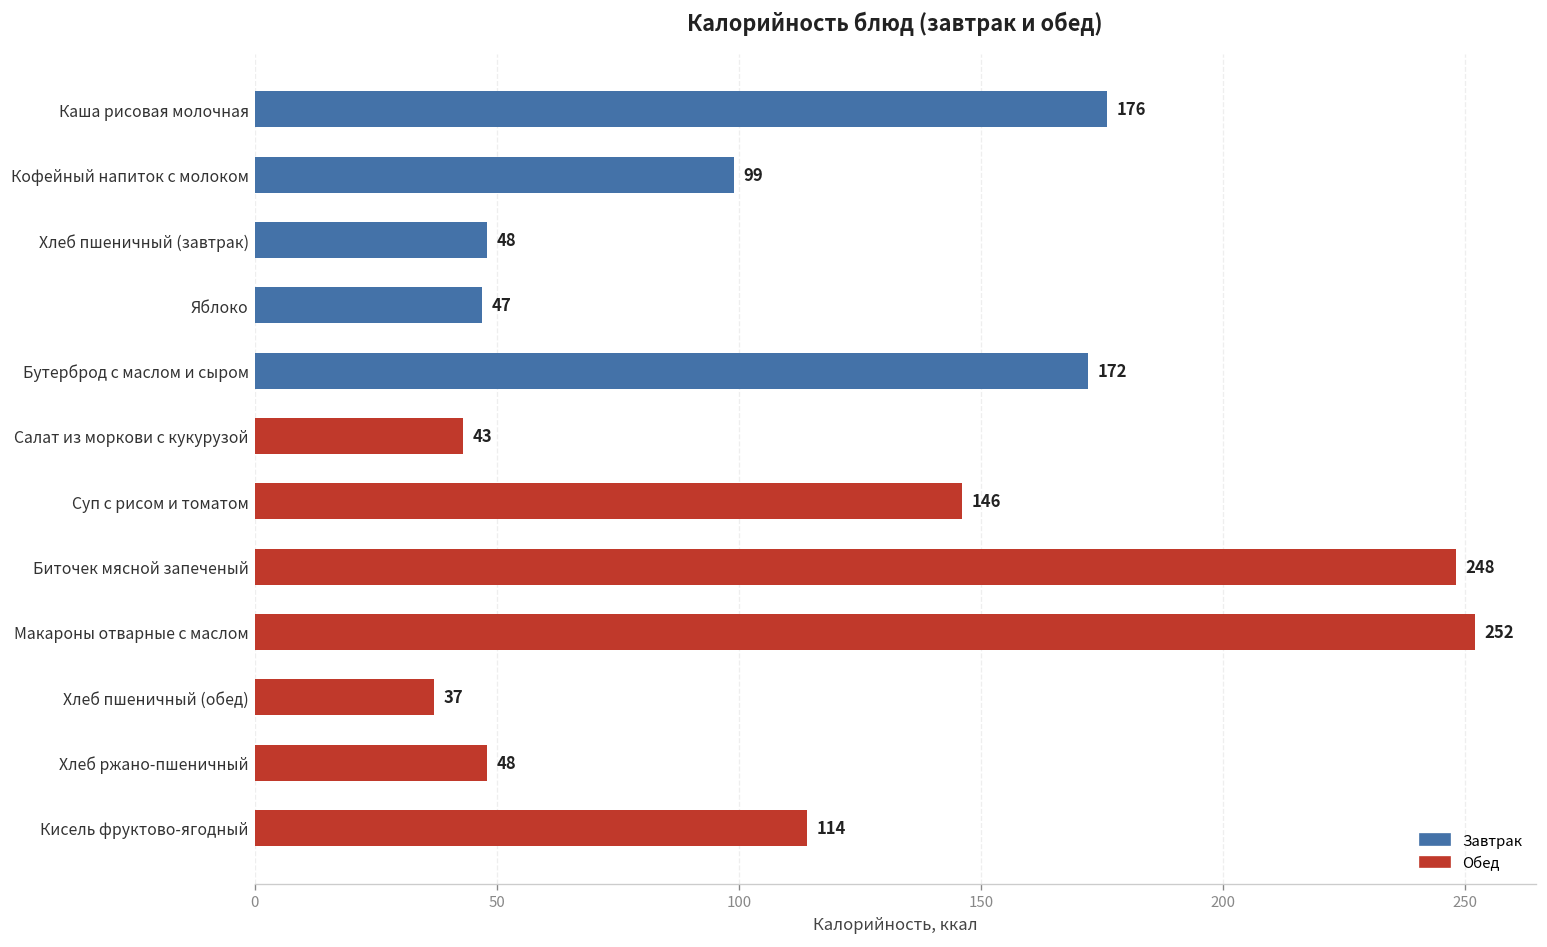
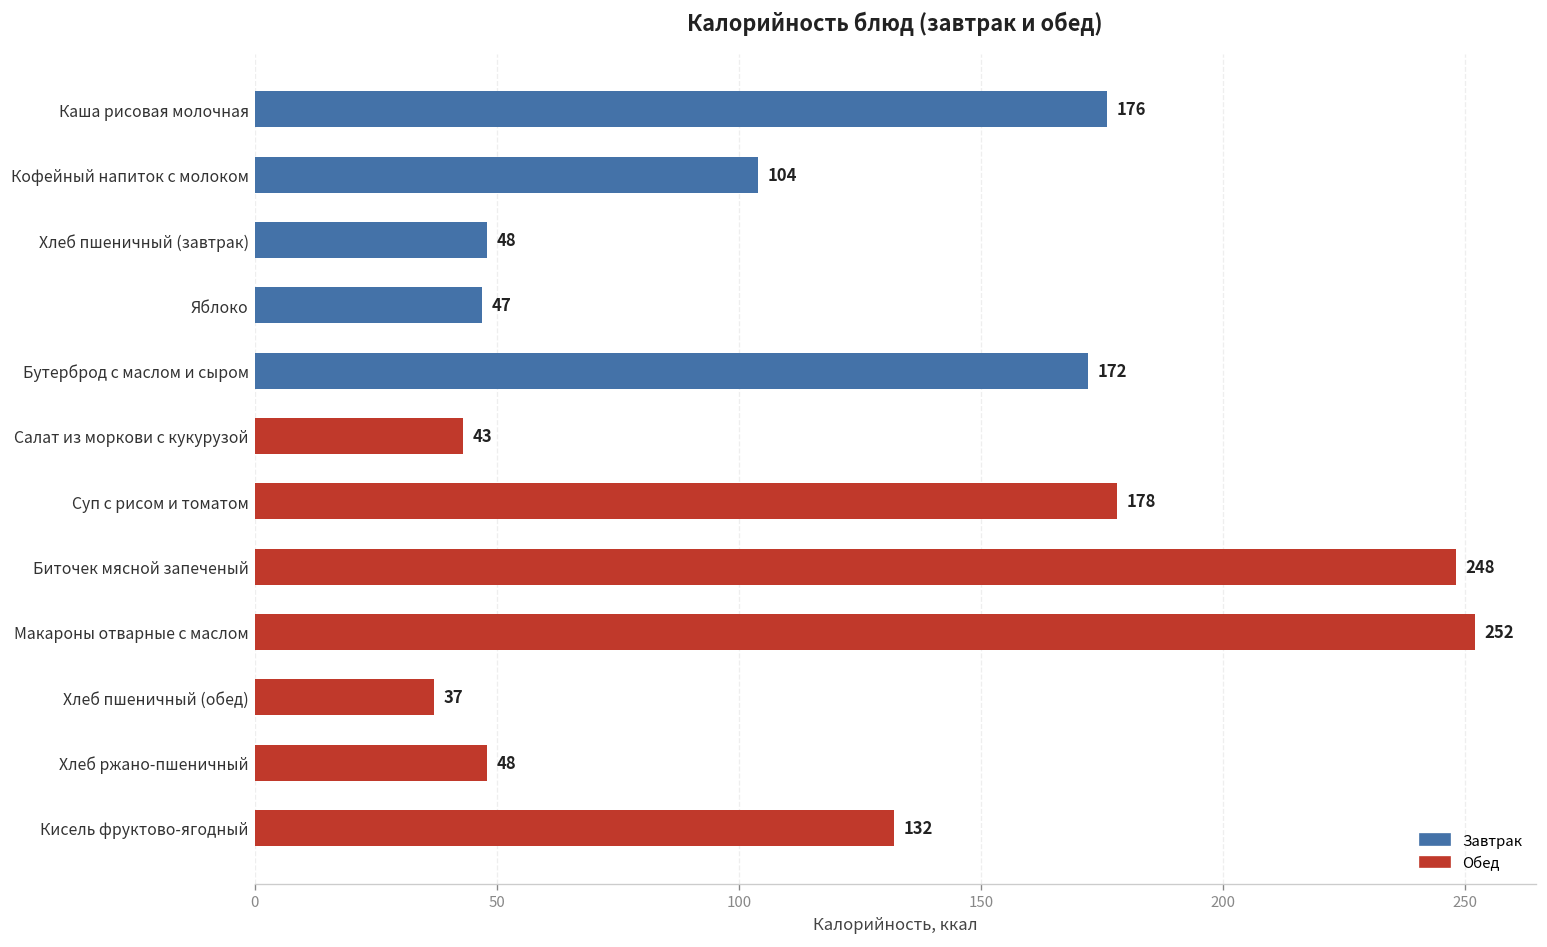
Кофейный напиток с молоком: 99 -> 104
Суп с рисом и томатом: 146 -> 178
Кисель фруктово-ягодный: 114 -> 132
